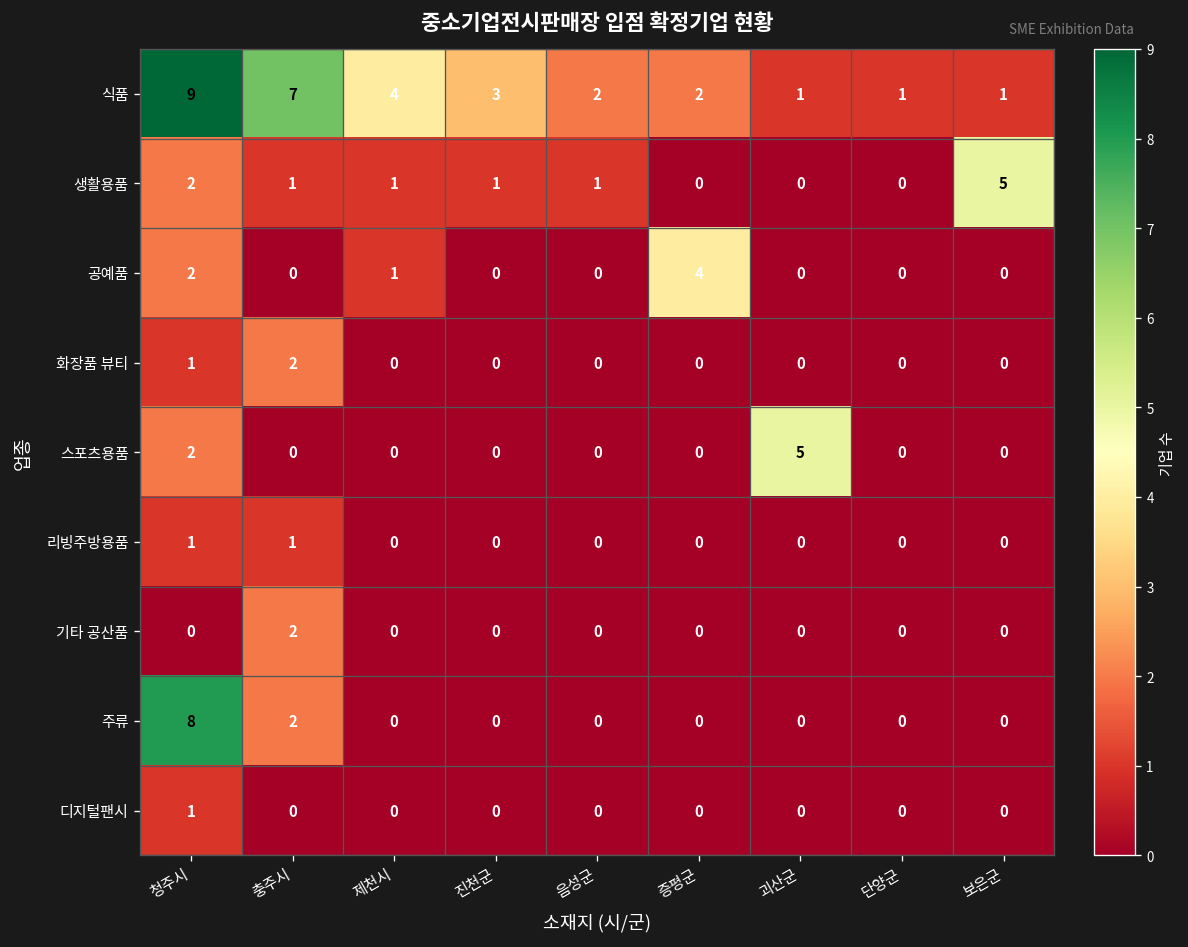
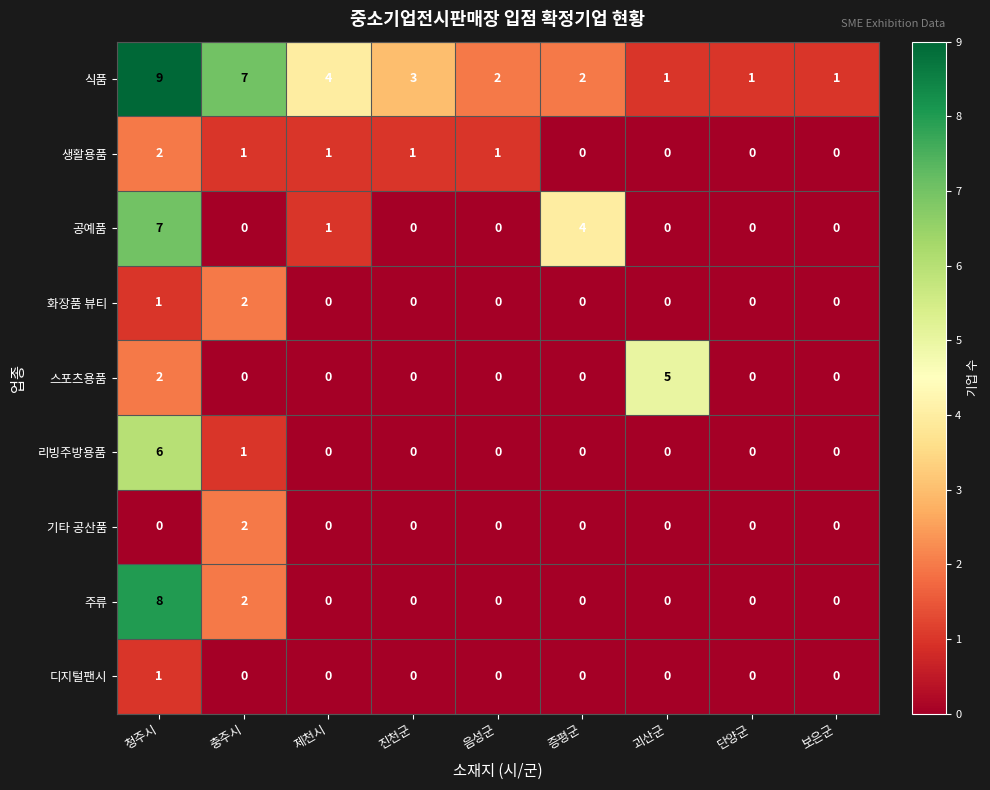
생활용품, 보은군: 5 -> 0
공예품, 청주시: 2 -> 7
리빙주방용품, 청주시: 1 -> 6
